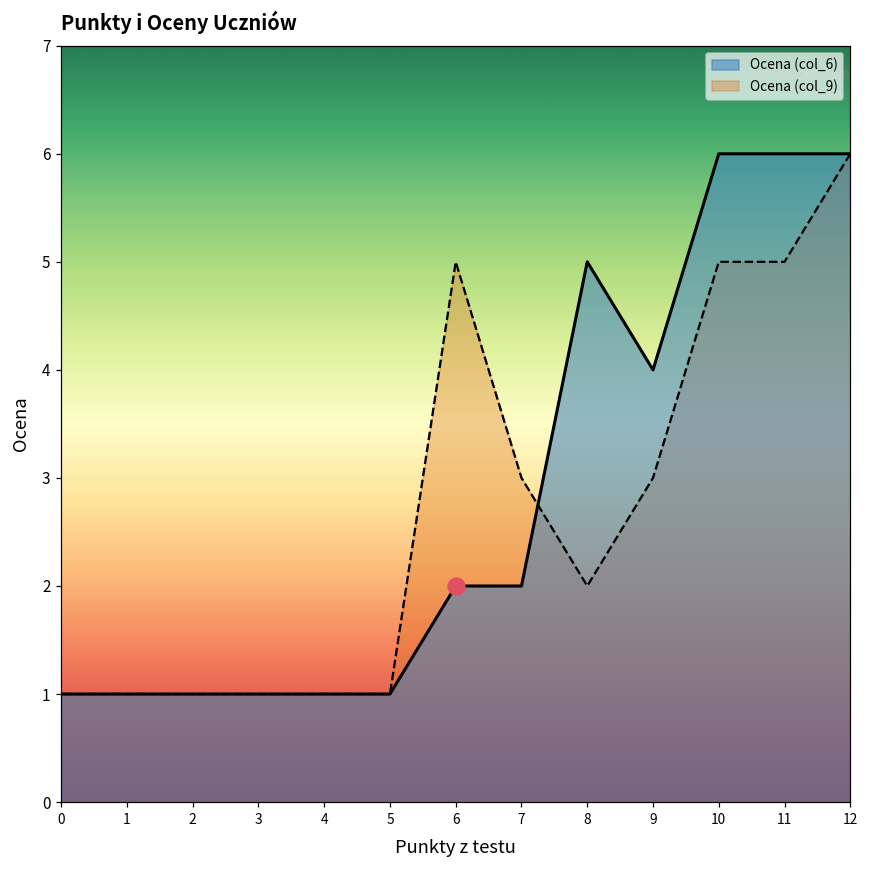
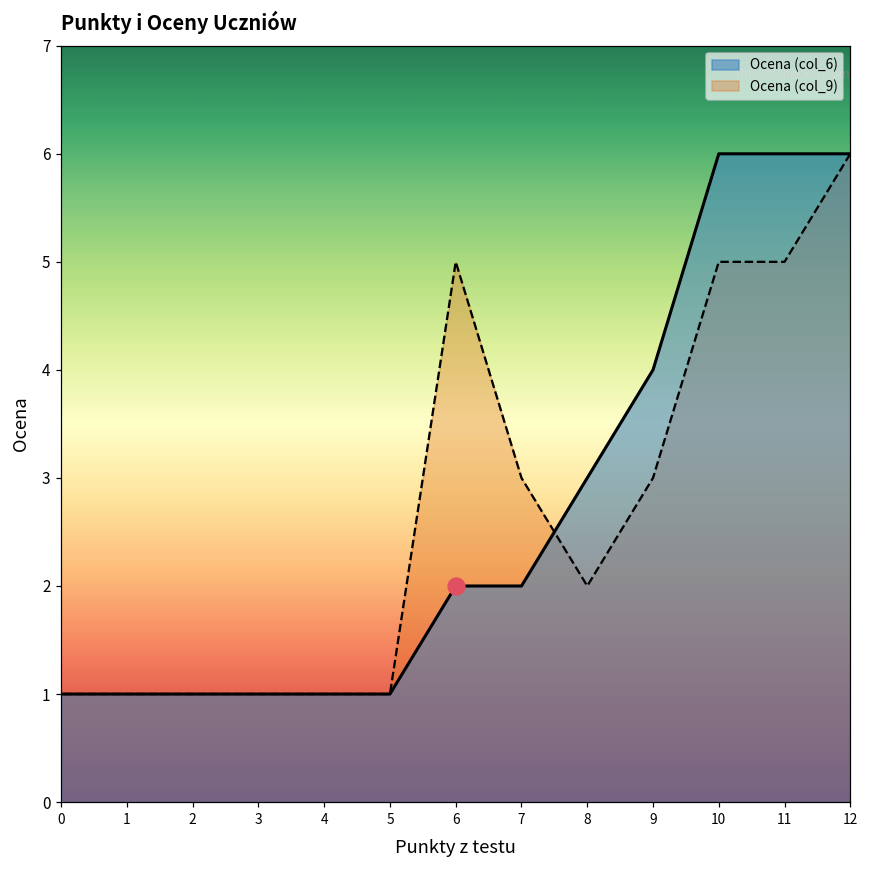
Ocena (col_6), 8: 5 -> 3
